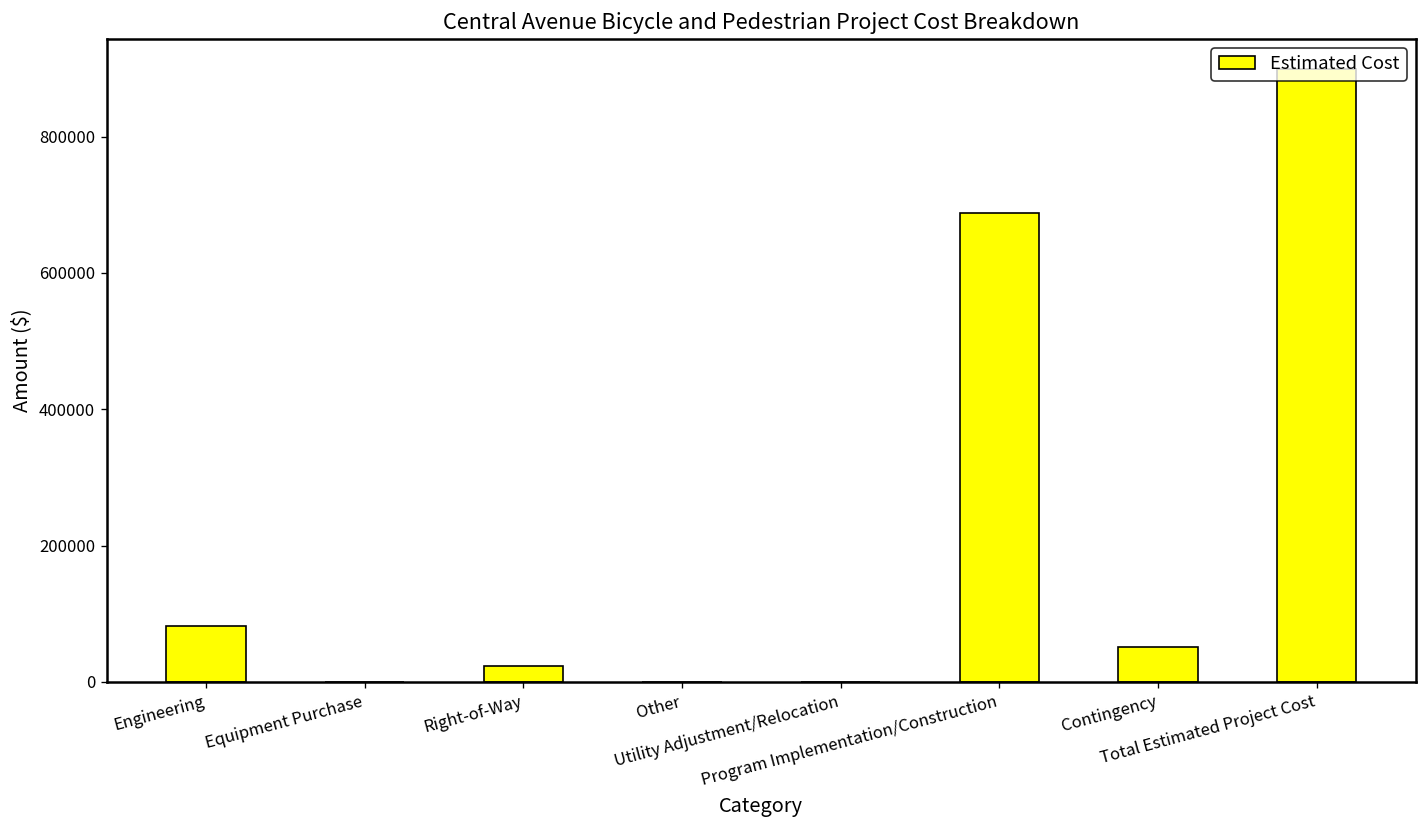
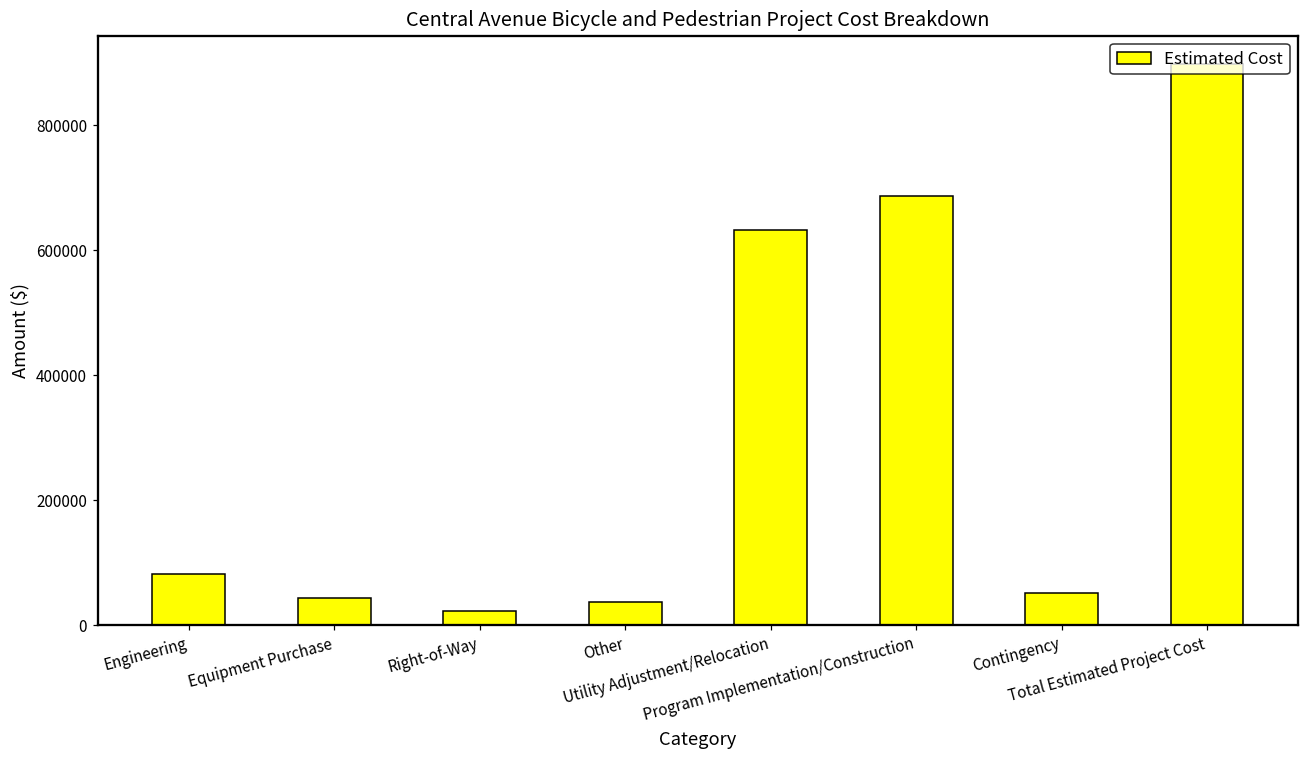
Equipment Purchase: 0 -> 40000
Other: 0 -> 40000
Utility Adjustment/Relocation: 0 -> 630000
